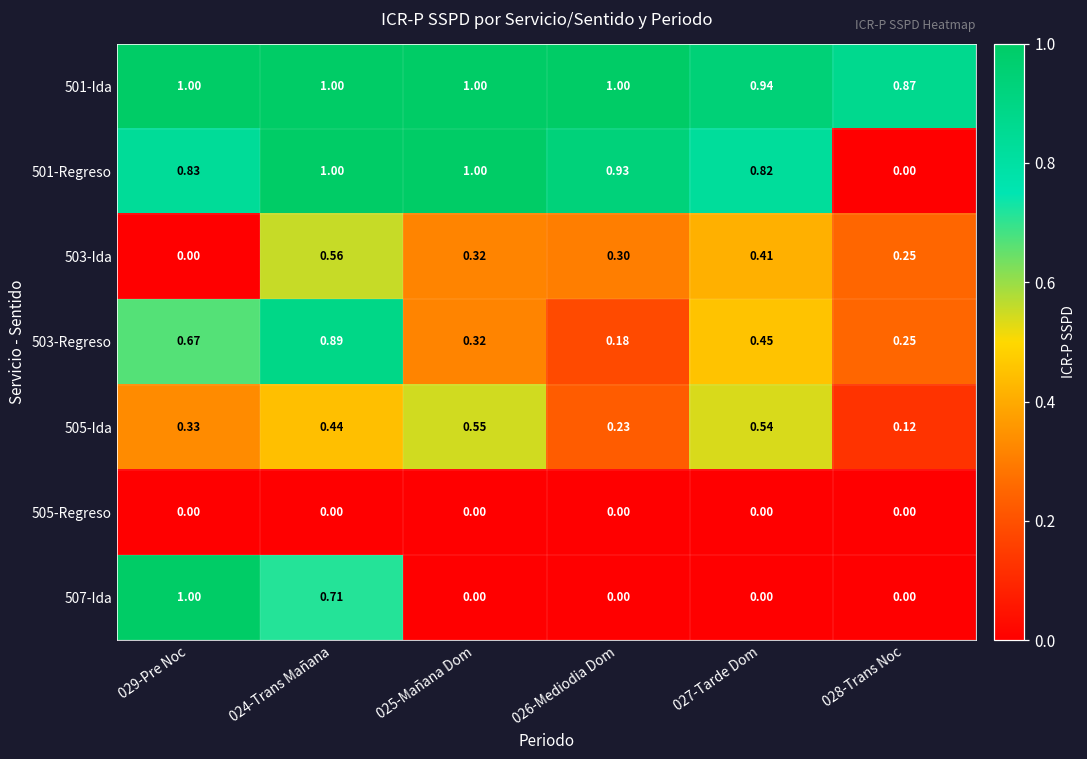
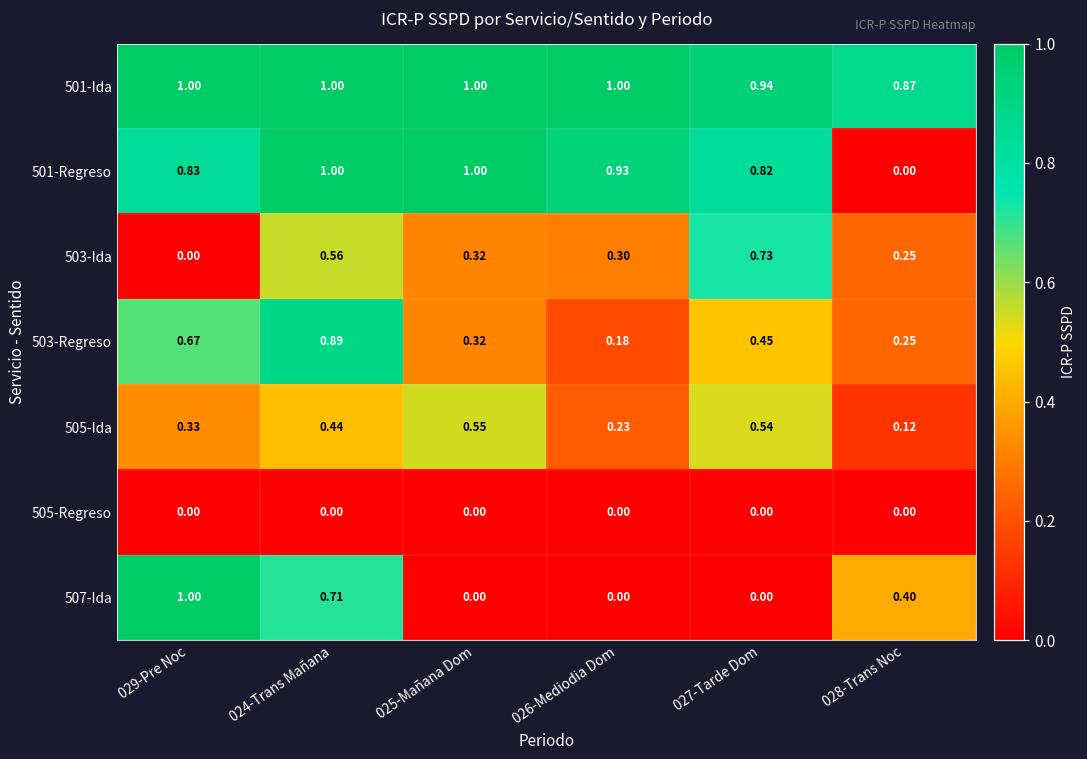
503-Ida, 027-Tarde Dom: 0.41 -> 0.73
507-Ida, 028-Trans Noc: 0.00 -> 0.40
